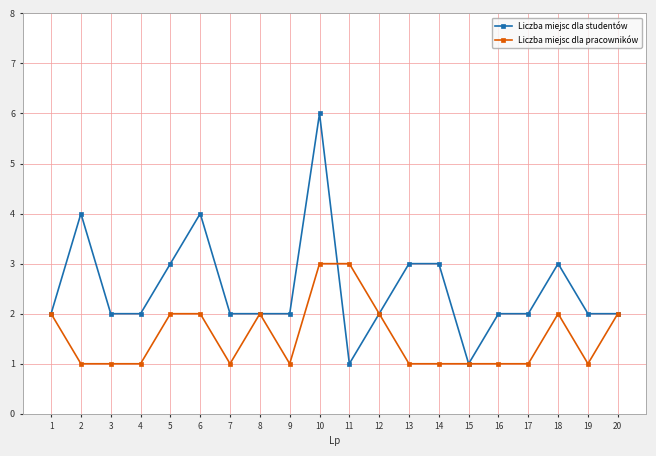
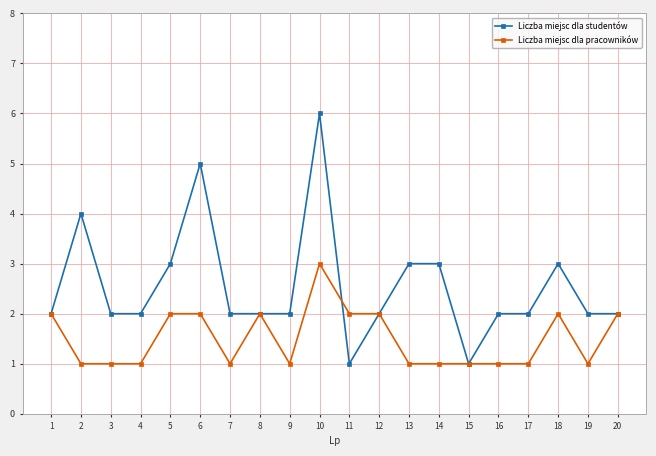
Liczba miejsc dla studentów, 6: 4 -> 5
Liczba miejsc dla pracowników, 11: 3 -> 2
